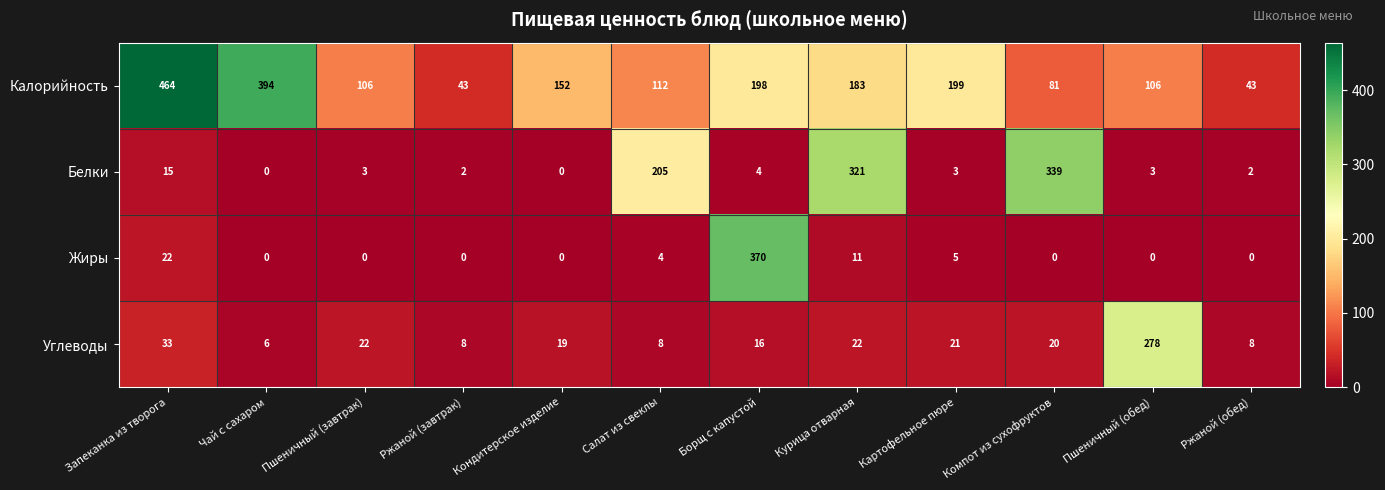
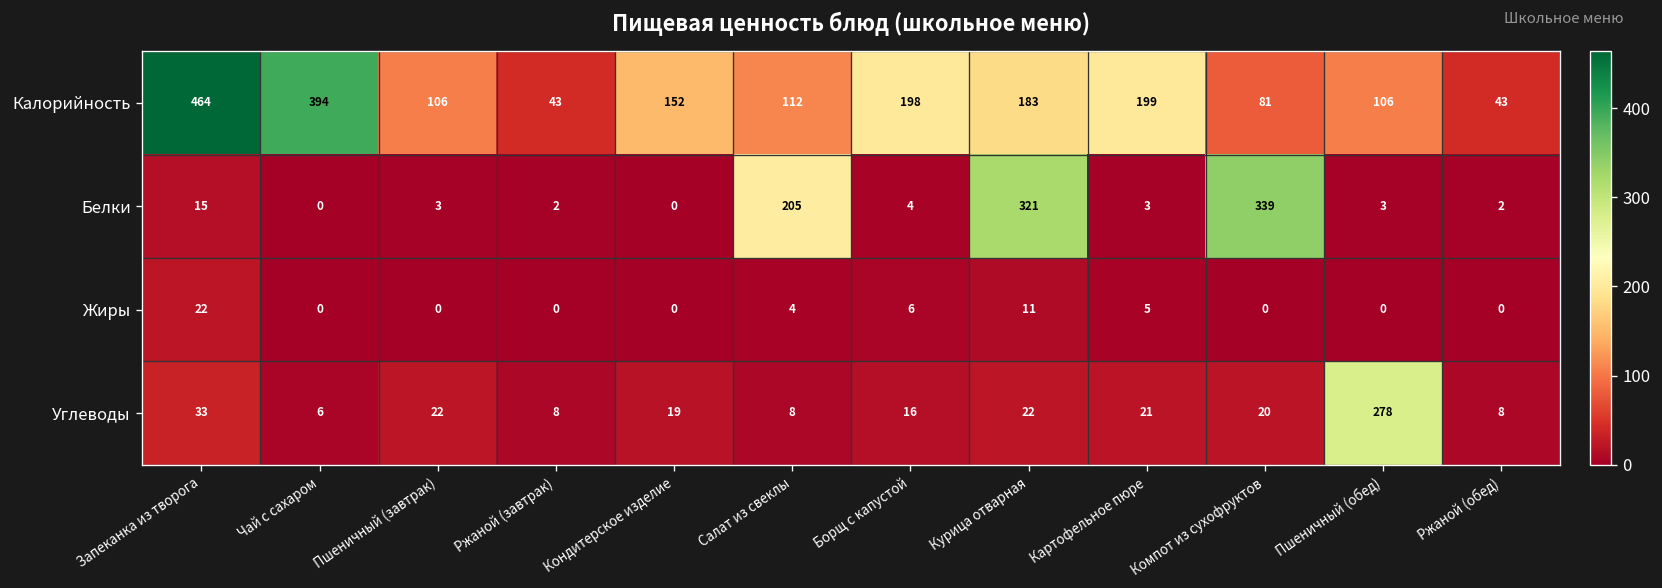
Жиры, Борщ с капустой: 370 -> 6
